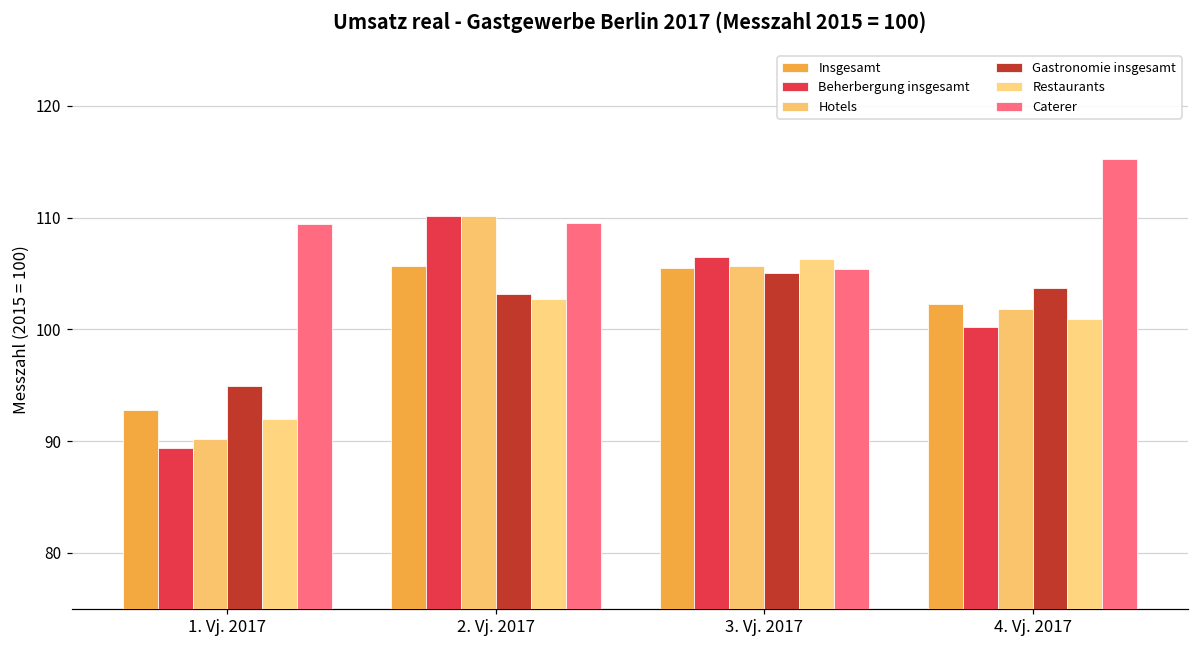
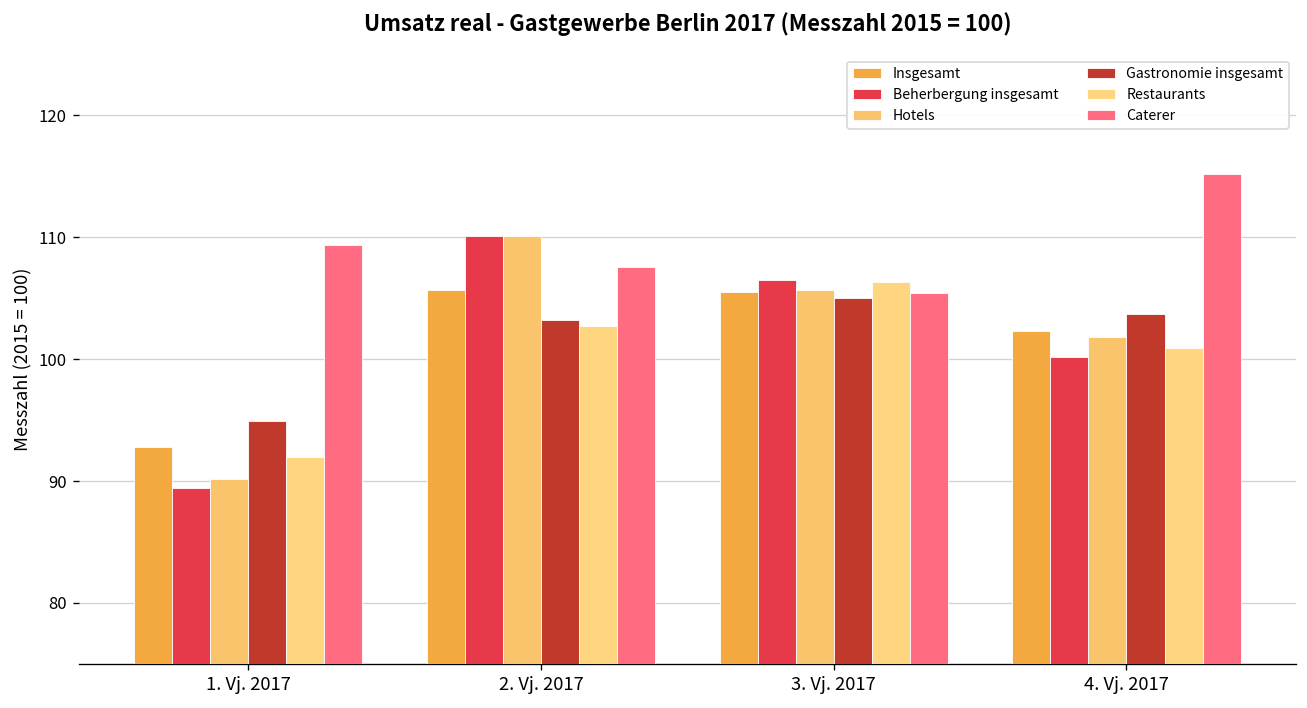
Caterer, 2. Vj. 2017: 109.5 -> 107.6
